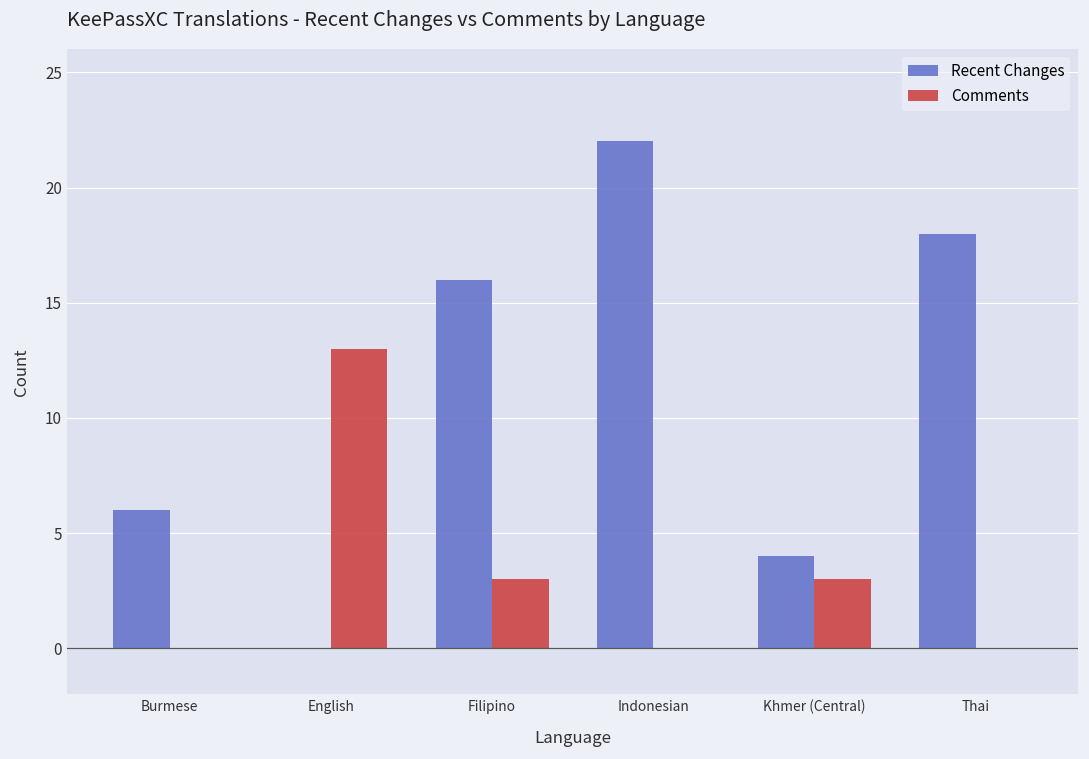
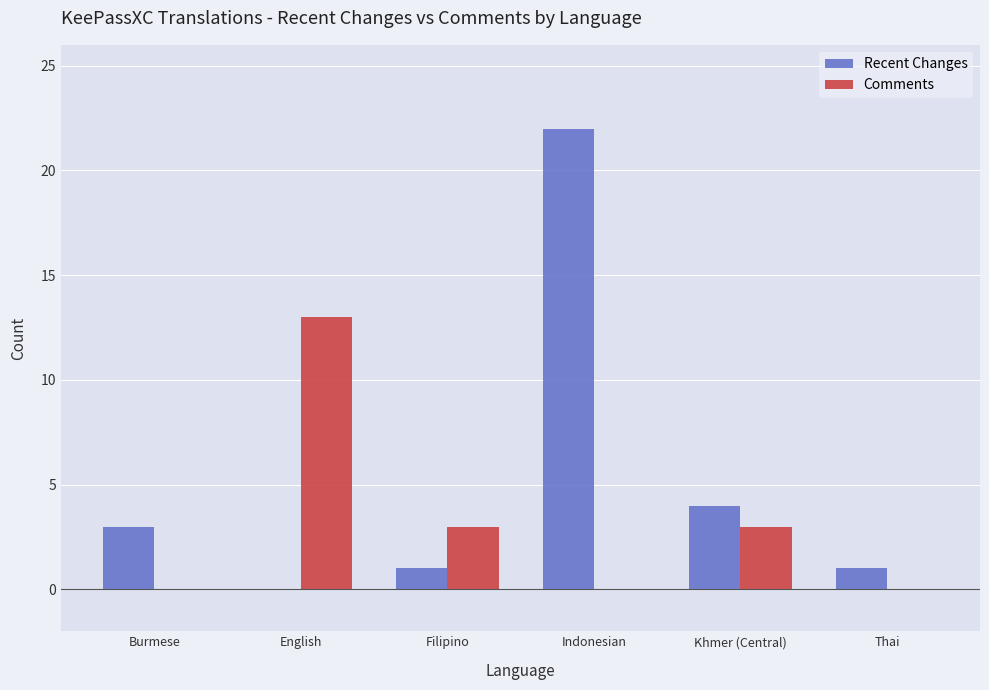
Recent Changes, Burmese: 6 -> 3
Recent Changes, Filipino: 16 -> 1
Recent Changes, Thai: 18 -> 1
